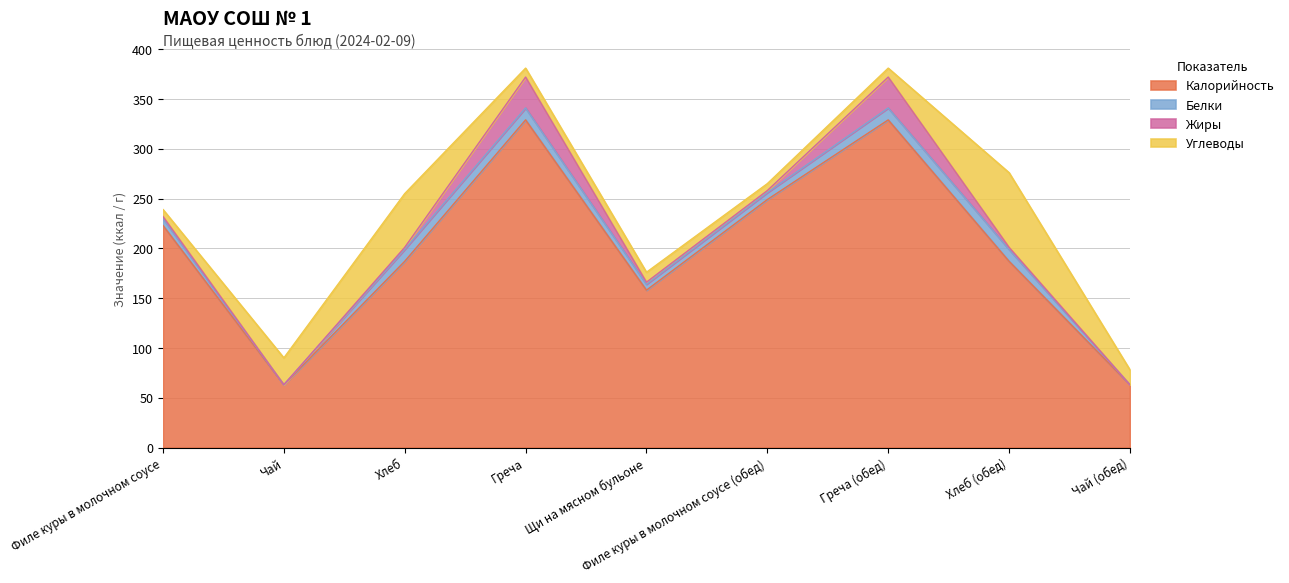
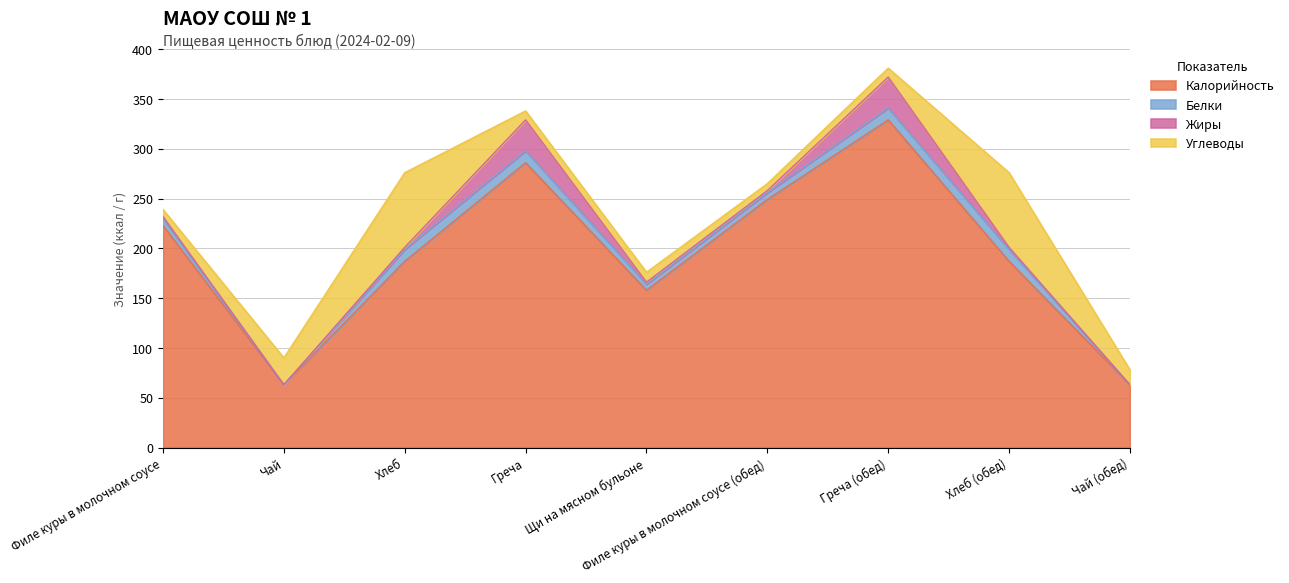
Углеводы, Хлеб: 50 -> 80
Калорийность, Греча: 330 -> 290
